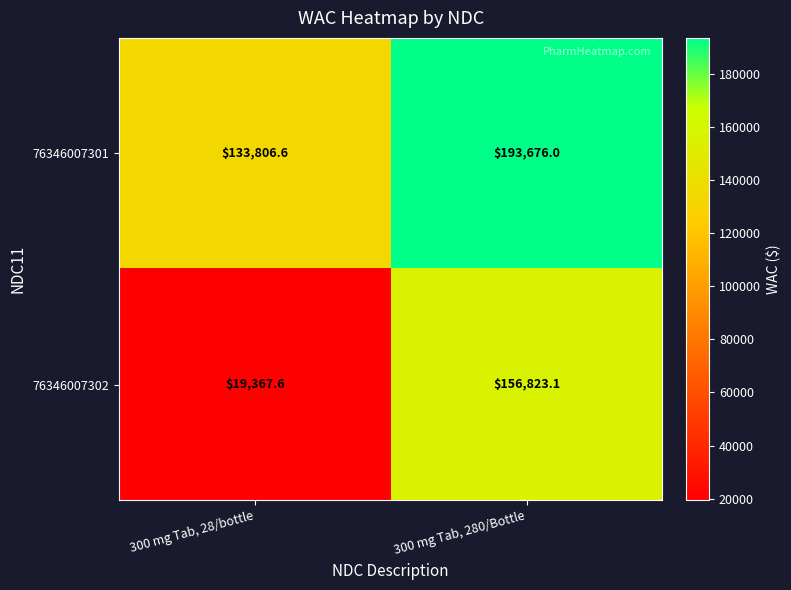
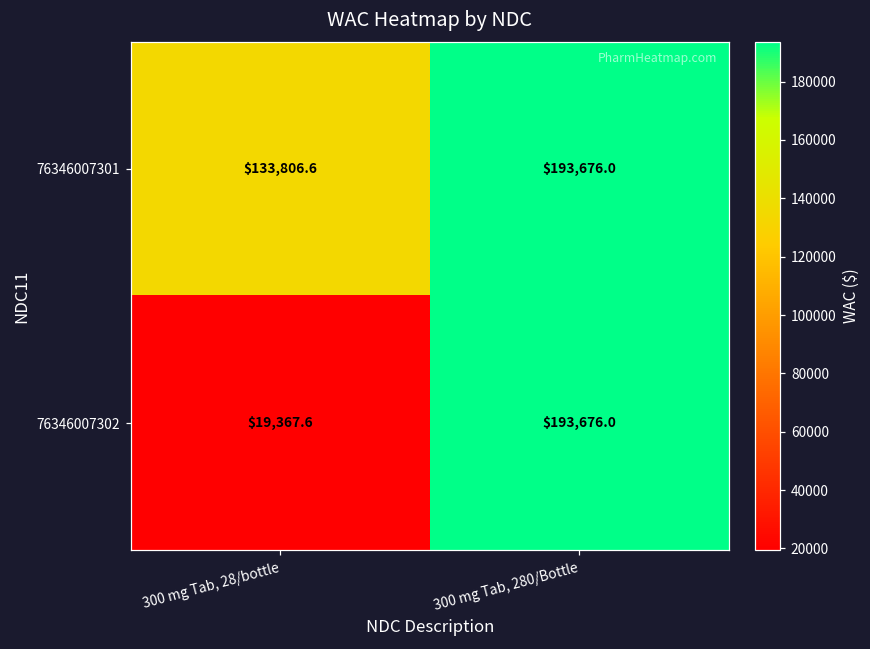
76346007302, 300 mg Tab, 280/Bottle: $156,823.1 -> $193,676.0
